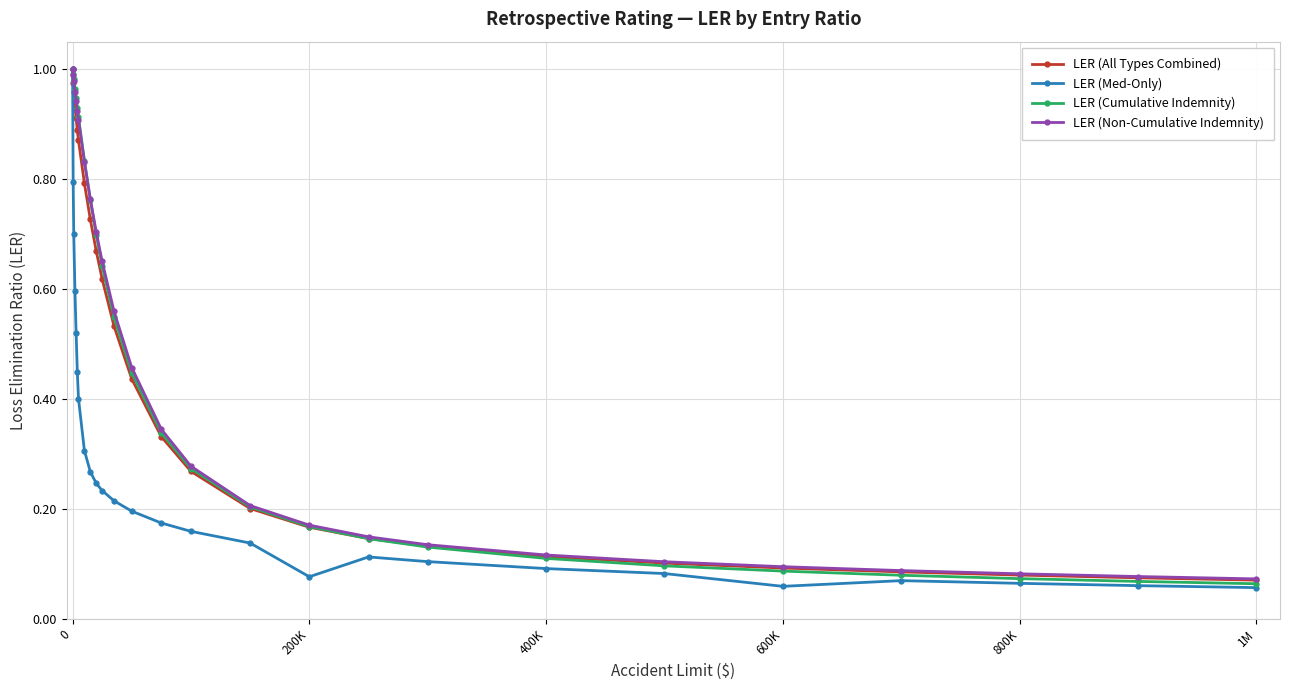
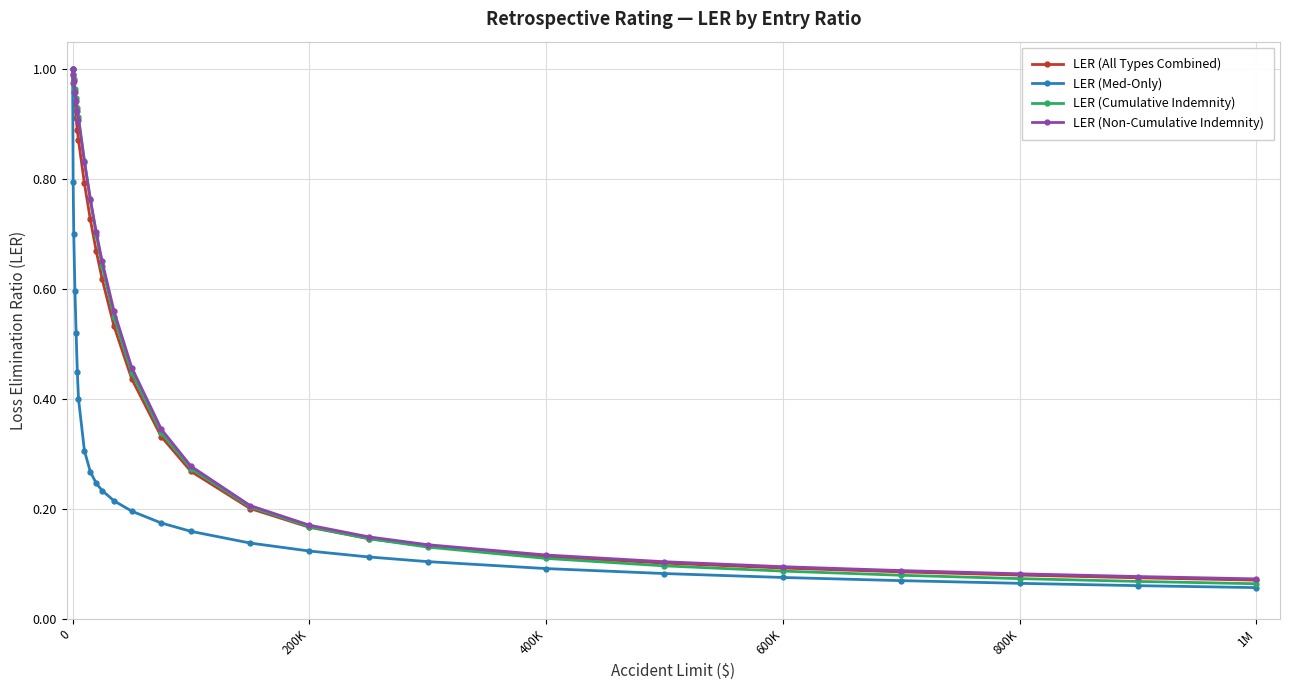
LER (Med-Only), 200K: 0.08 -> 0.12
LER (Med-Only), 600K: 0.06 -> 0.08
